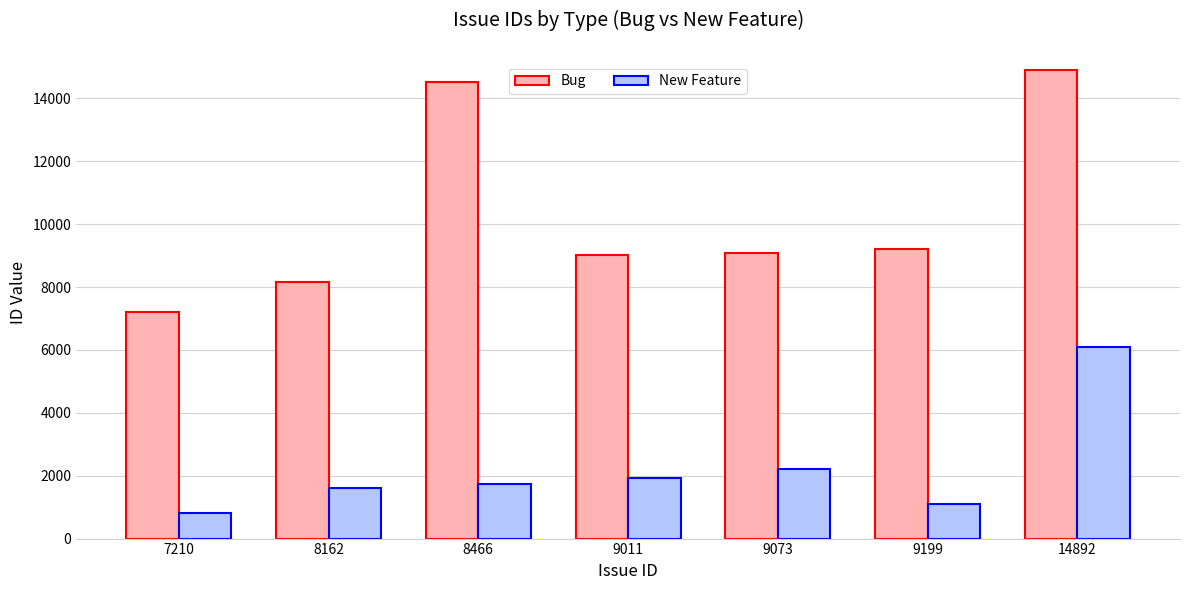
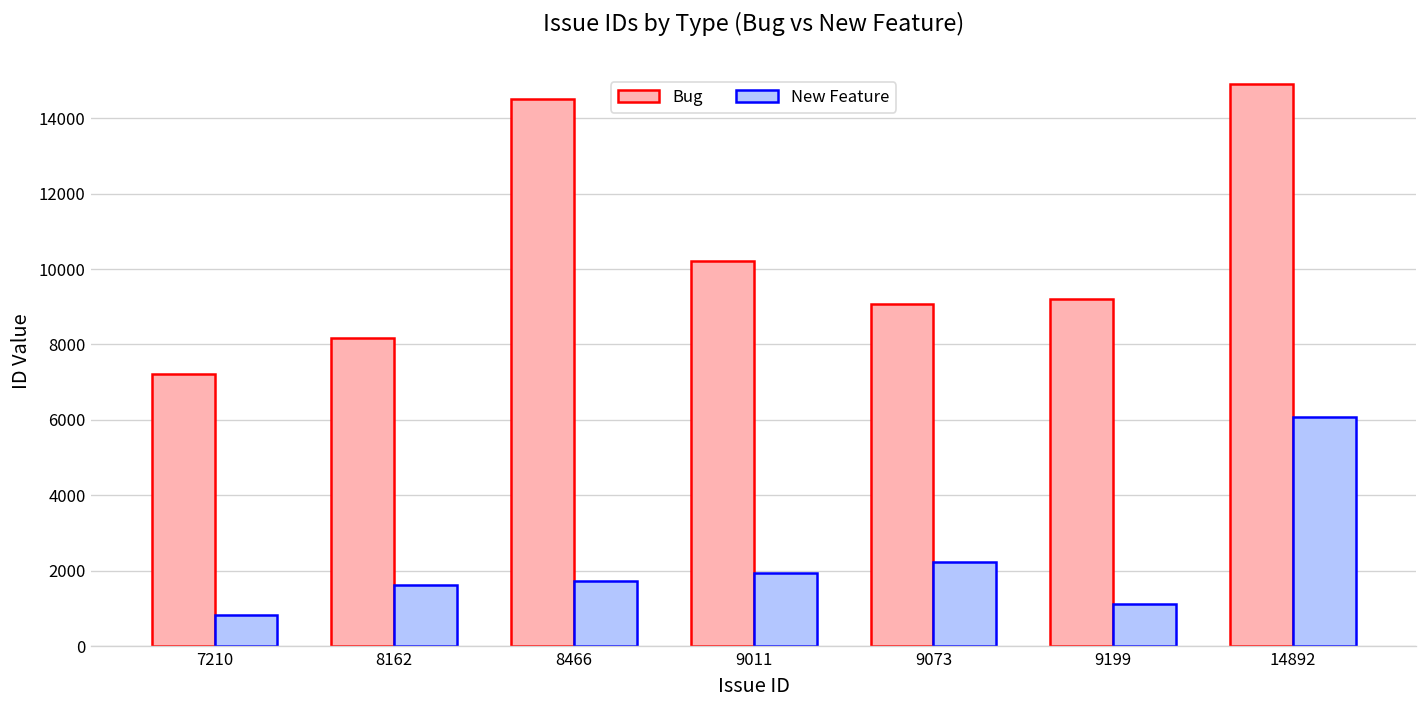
Bug, 9011: 9000 -> 10200
